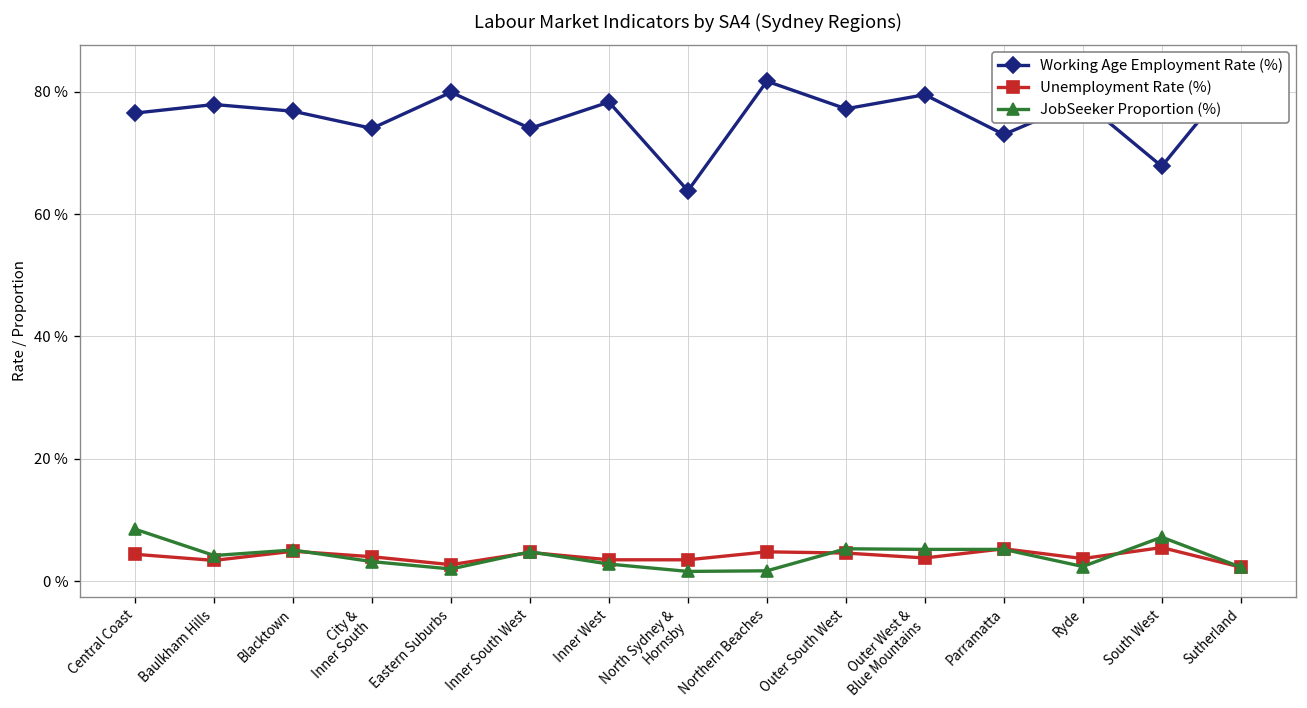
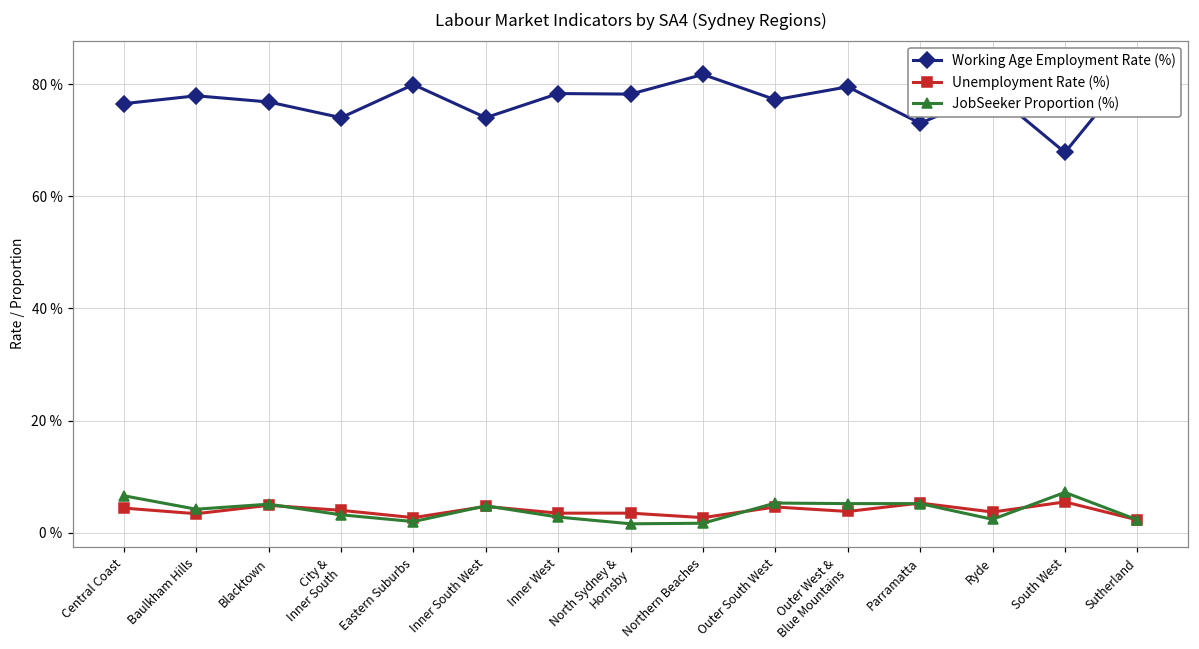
JobSeeker Proportion (%), Central Coast: 9 % -> 7 %
Working Age Employment Rate (%), North Sydney & Hornsby: 64 % -> 78 %
Unemployment Rate (%), Northern Beaches: 5 % -> 3 %
